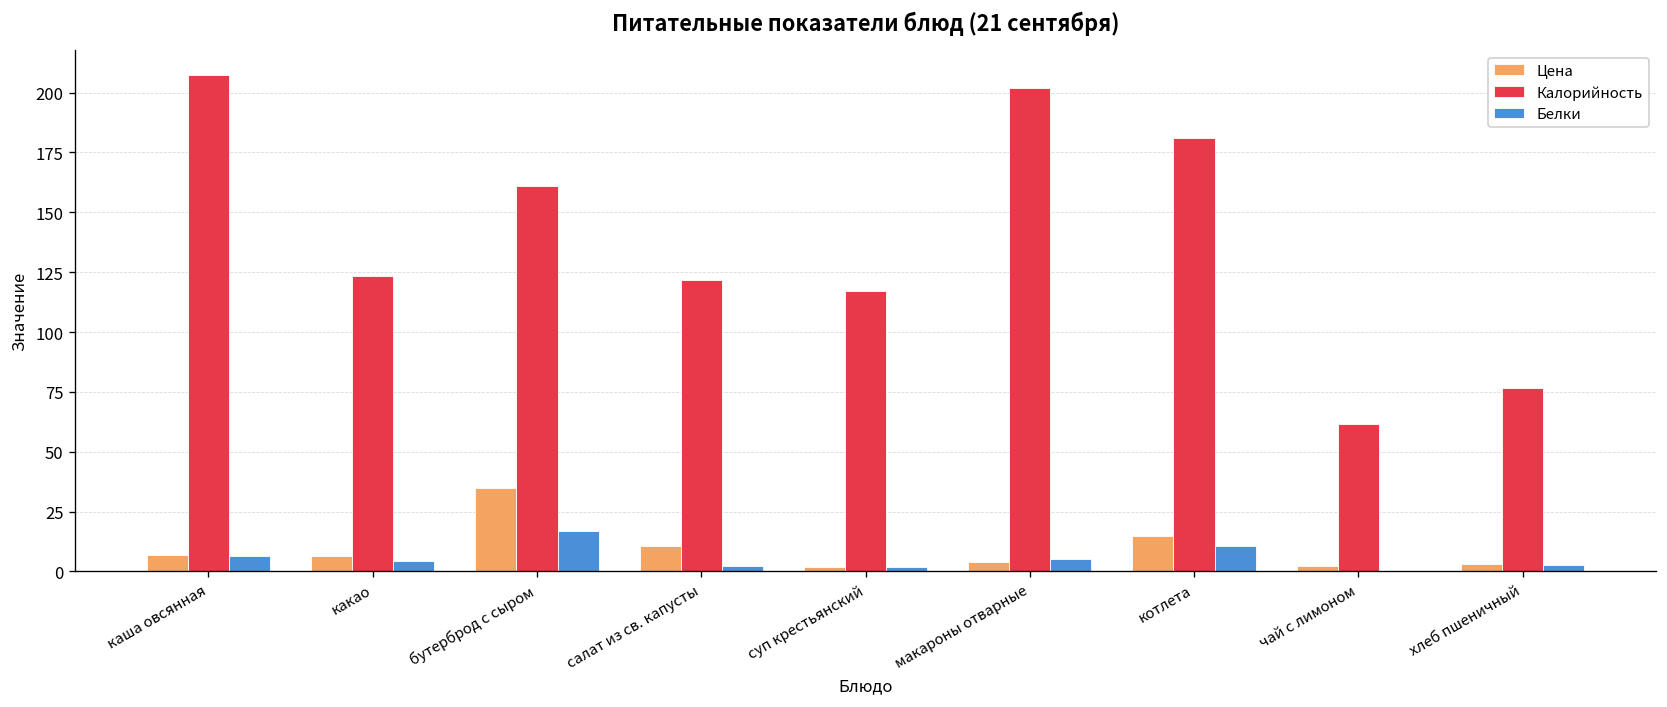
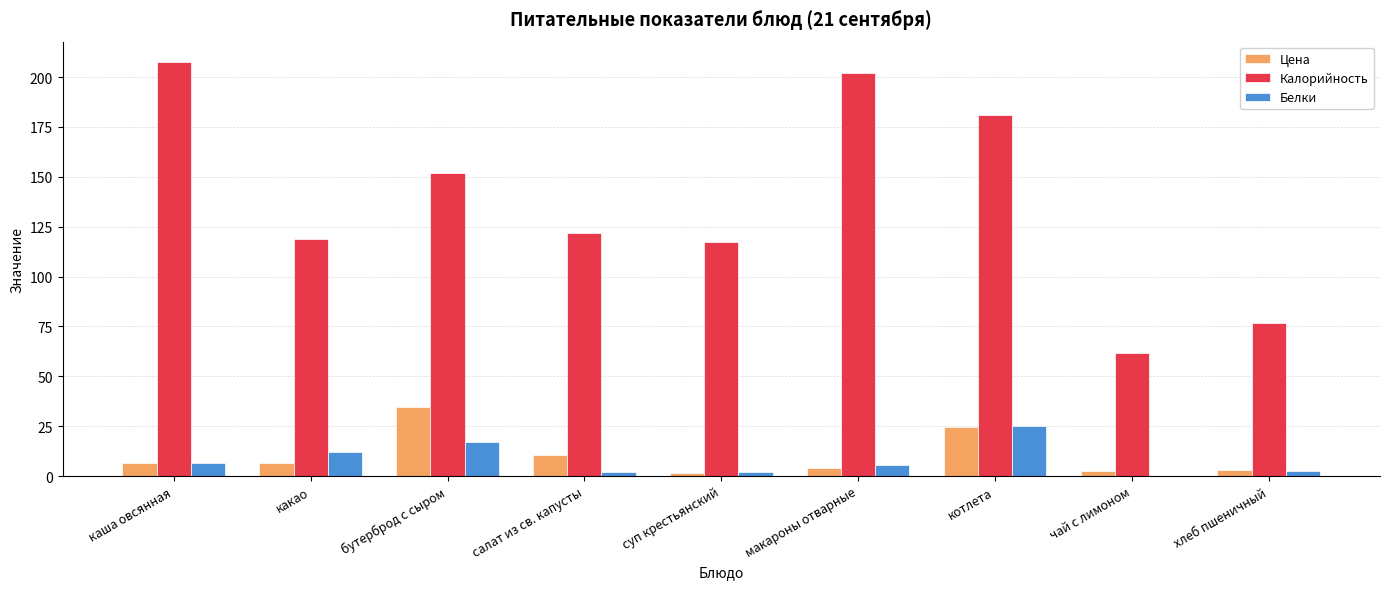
Калорийность, какао: 124 -> 119
Белки, какао: 4 -> 12
Калорийность, бутерброд с сыром: 161 -> 152
Цена, котлета: 15 -> 24
Белки, котлета: 11 -> 25
